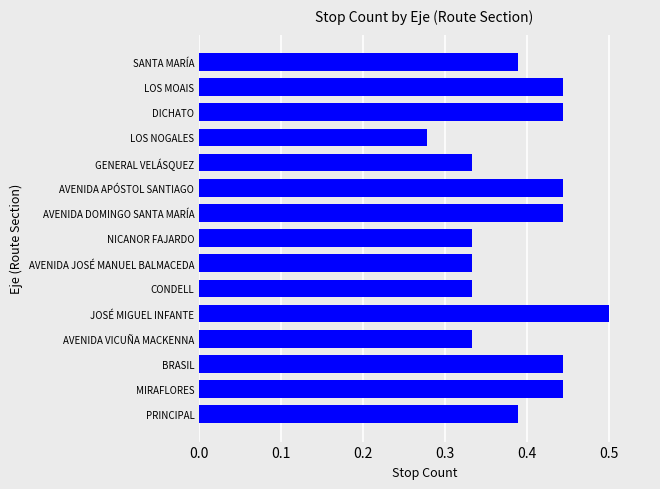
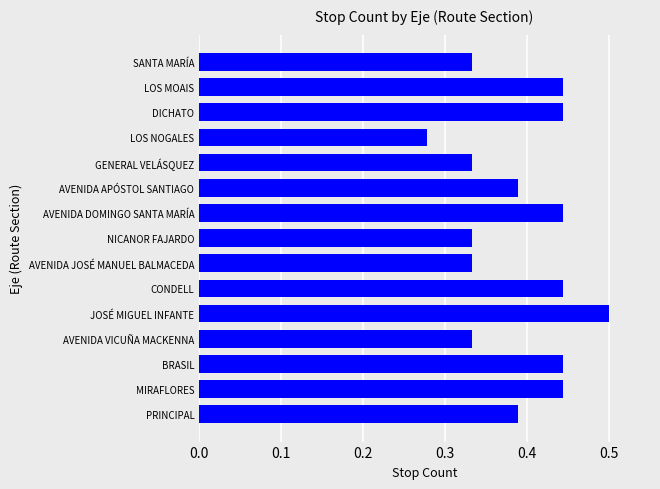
SANTA MARÍA: 0.39 -> 0.33
AVENIDA APÓSTOL SANTIAGO: 0.44 -> 0.39
CONDELL: 0.33 -> 0.44
